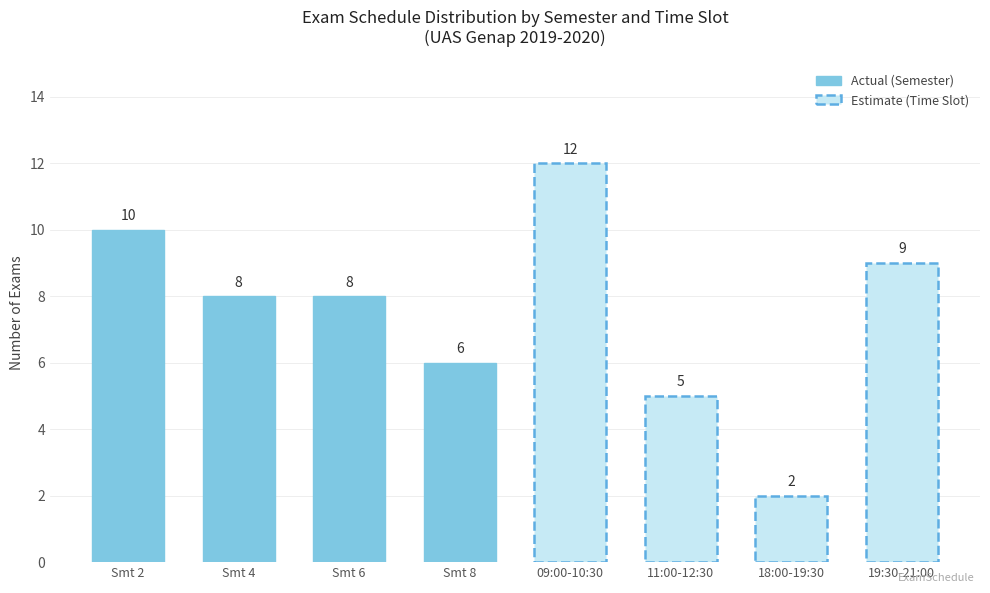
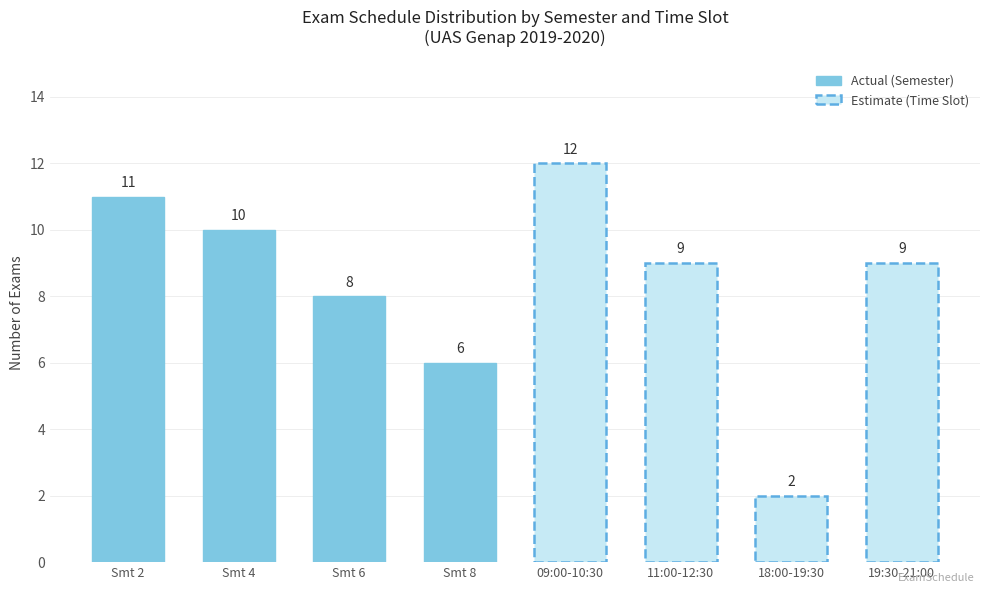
Actual (Semester), Smt 2: 10 -> 11
Actual (Semester), Smt 4: 8 -> 10
Estimate (Time Slot), 11:00-12:30: 5 -> 9
